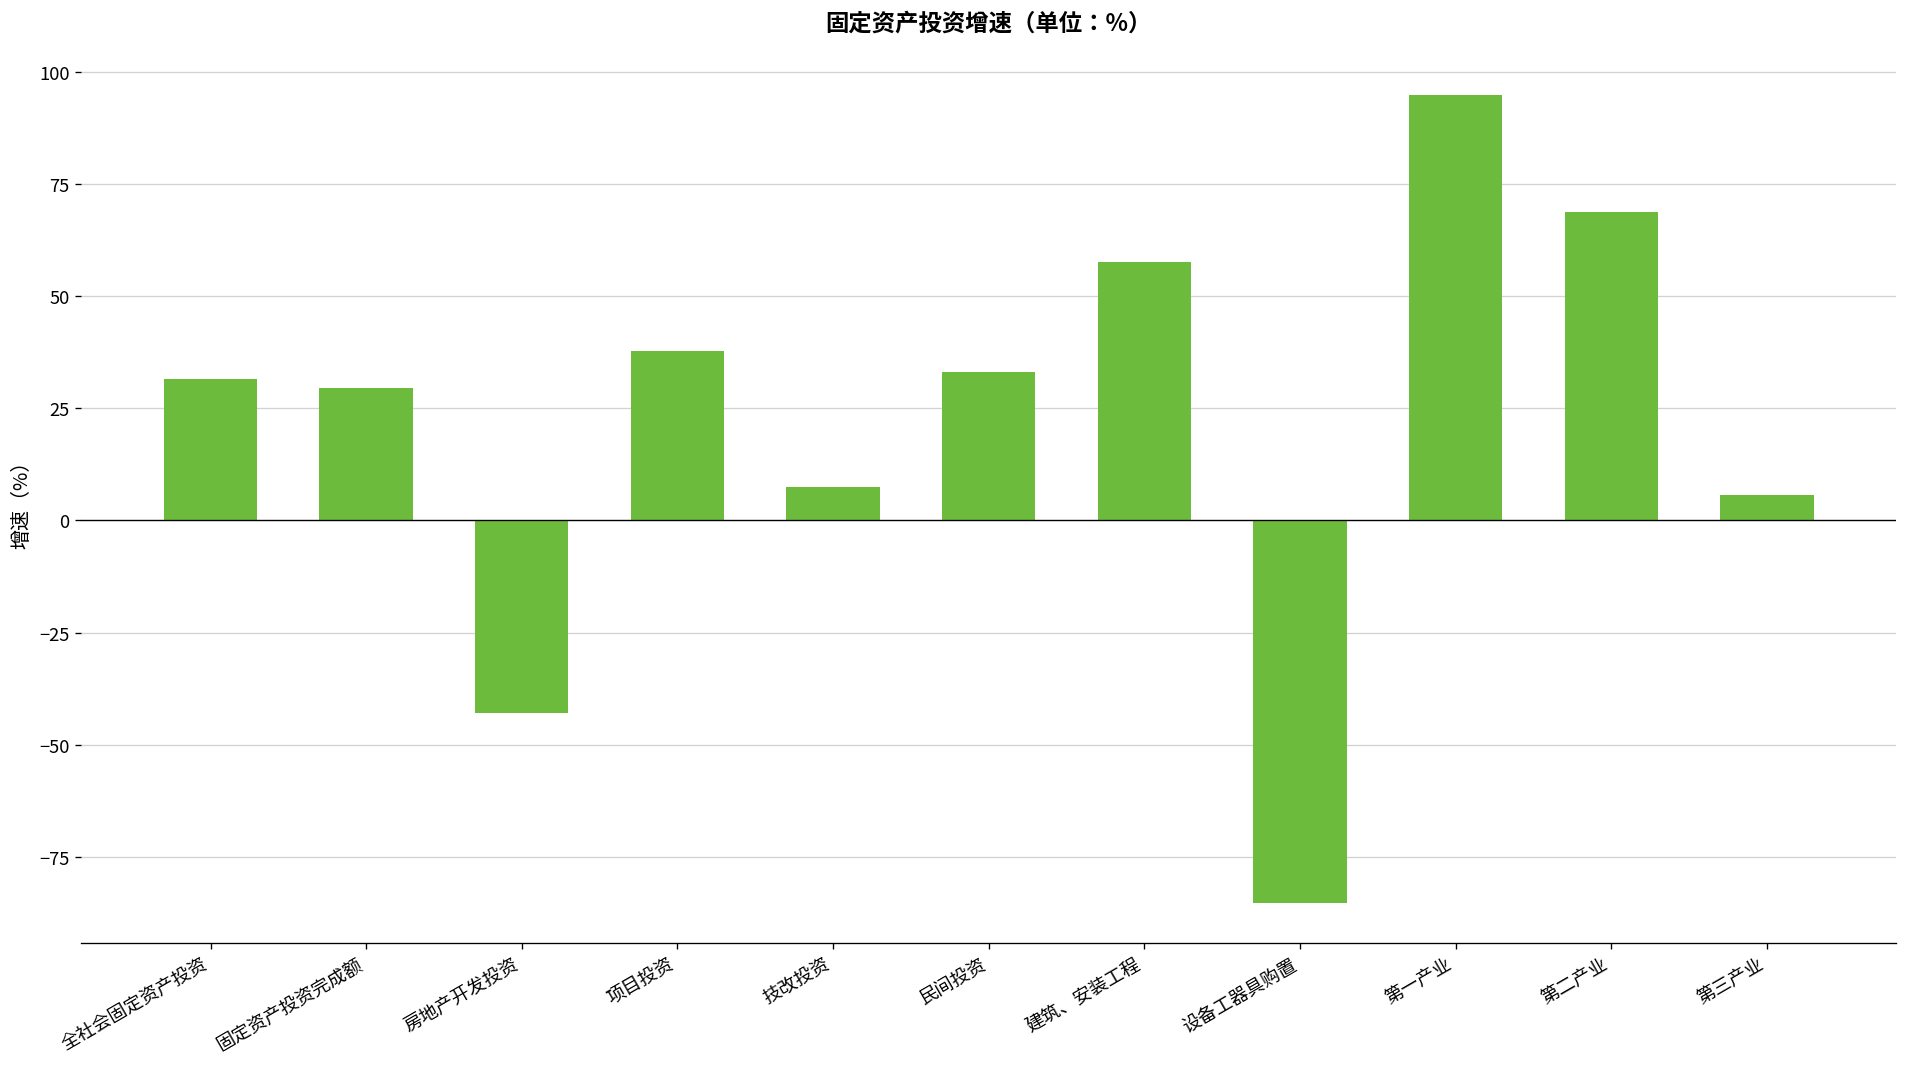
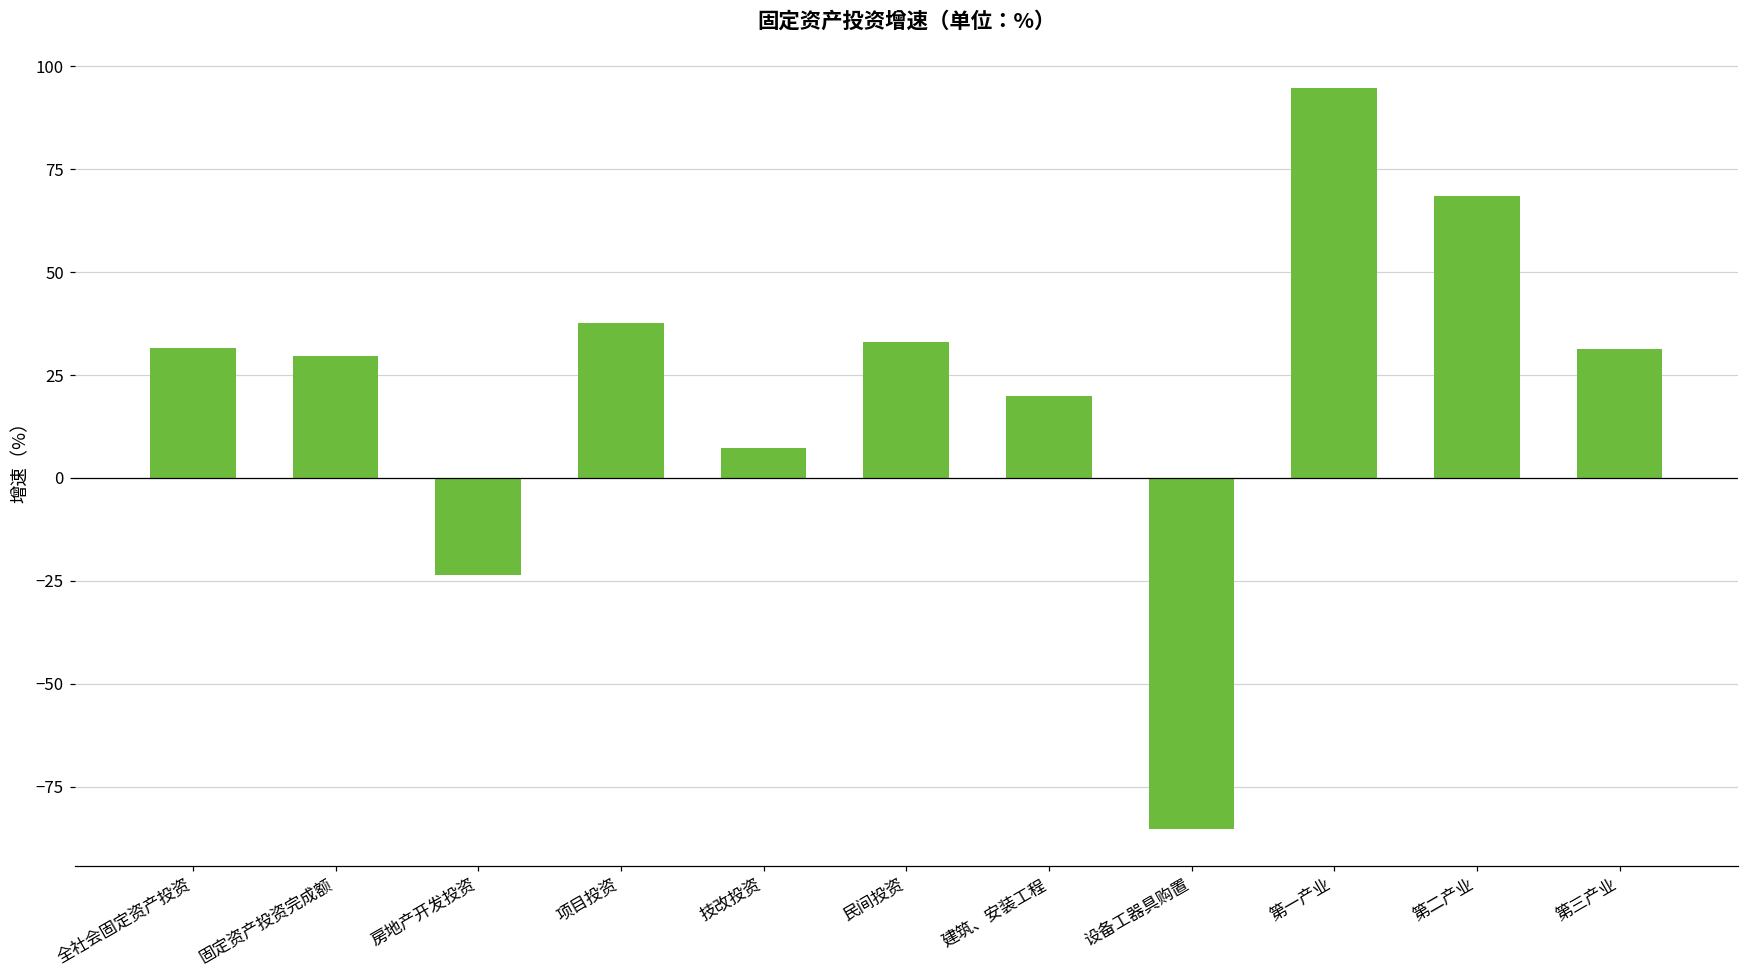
房地产开发投资: -43 -> -24
建筑、安装工程: 58 -> 20
第三产业: 6 -> 31
